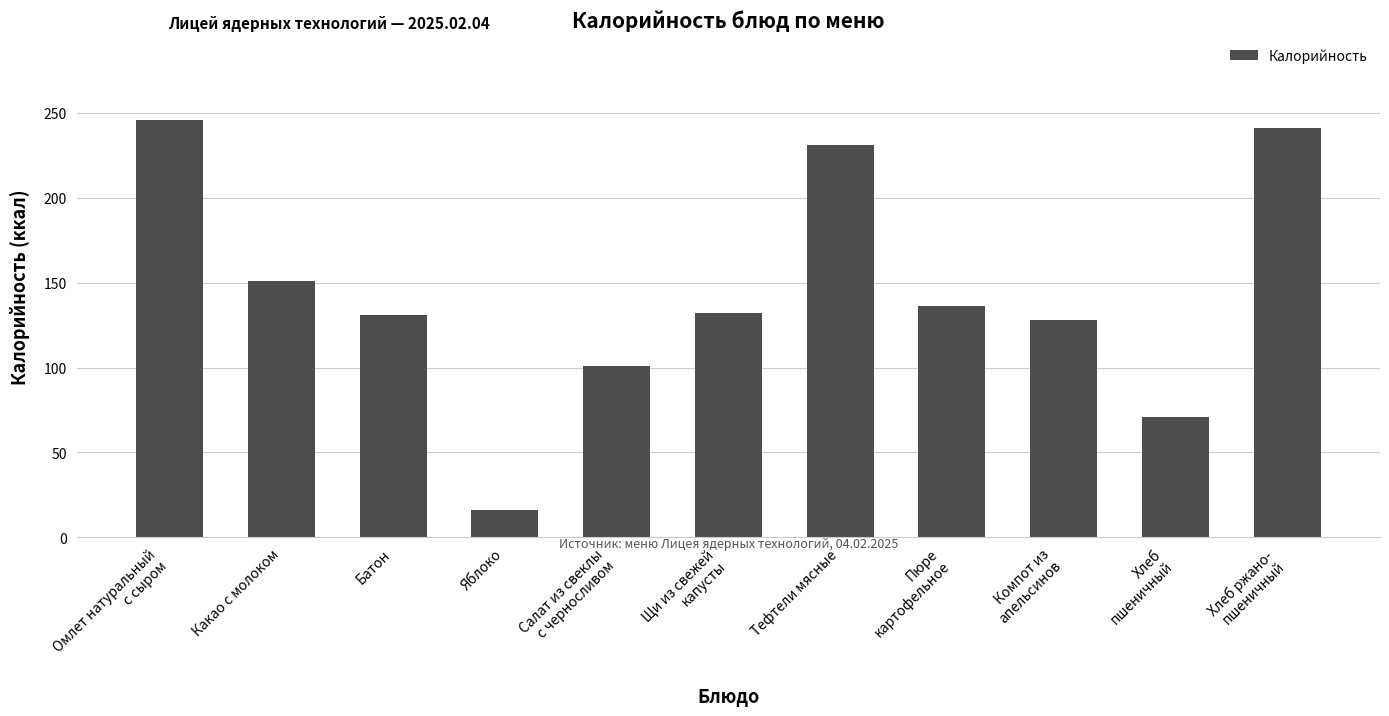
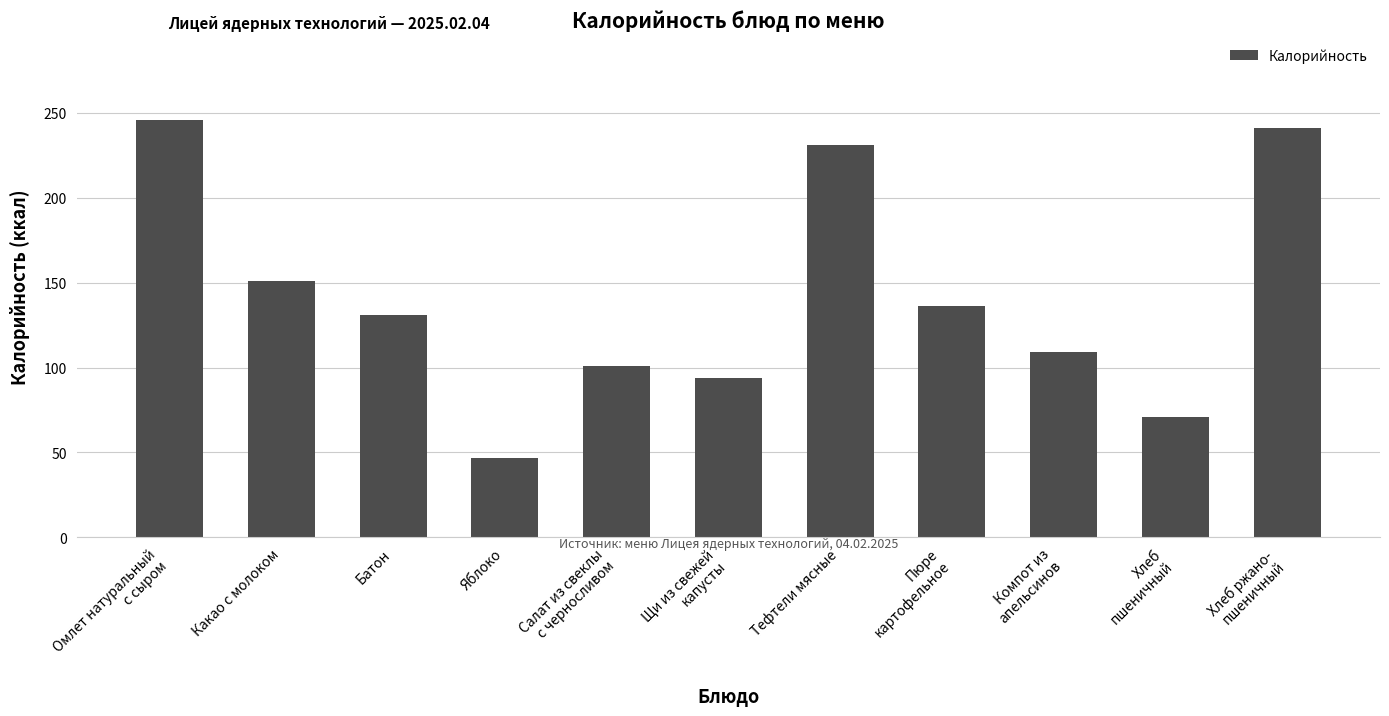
Яблоко: 16 -> 47
Щи из свежей капусты: 132 -> 94
Компот из апельсинов: 128 -> 109
